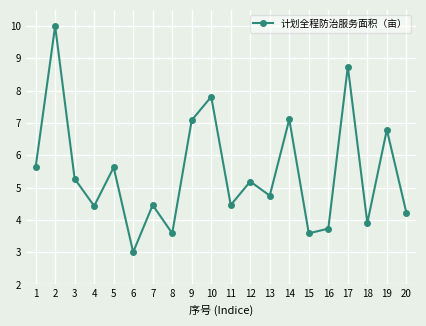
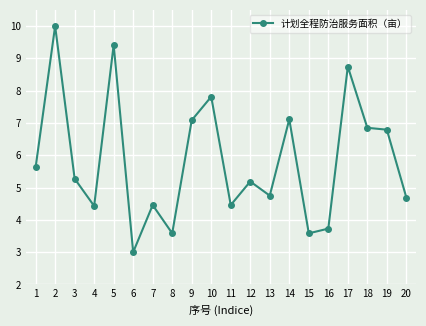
5: 5.6 -> 9.4
18: 3.9 -> 6.9
20: 4.2 -> 4.7
